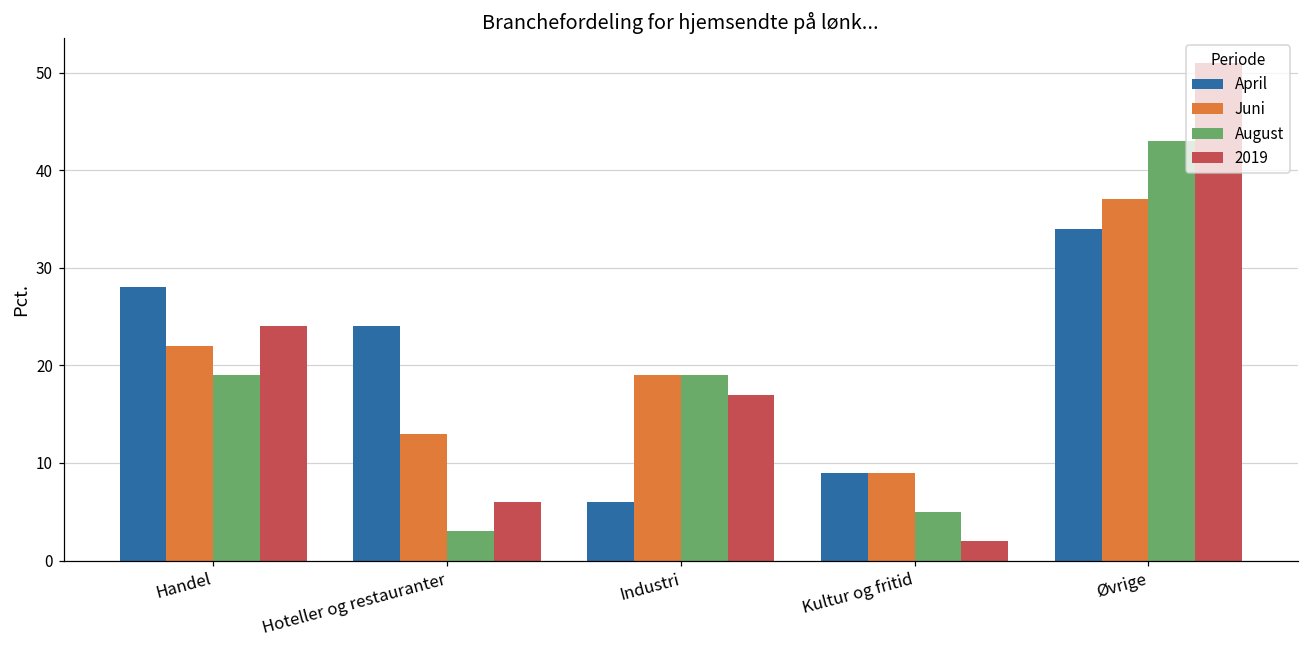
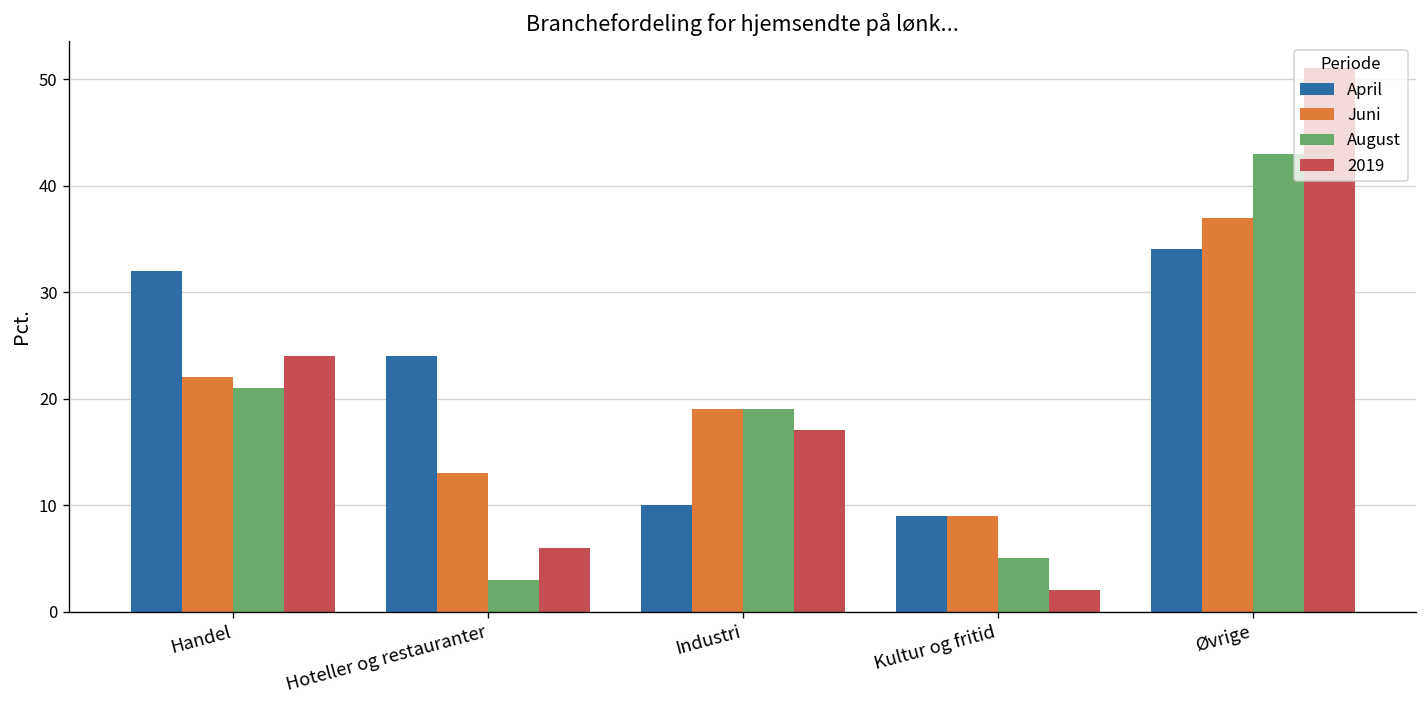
April, Handel: 28 -> 32
August, Handel: 19 -> 21
April, Industri: 6 -> 10
